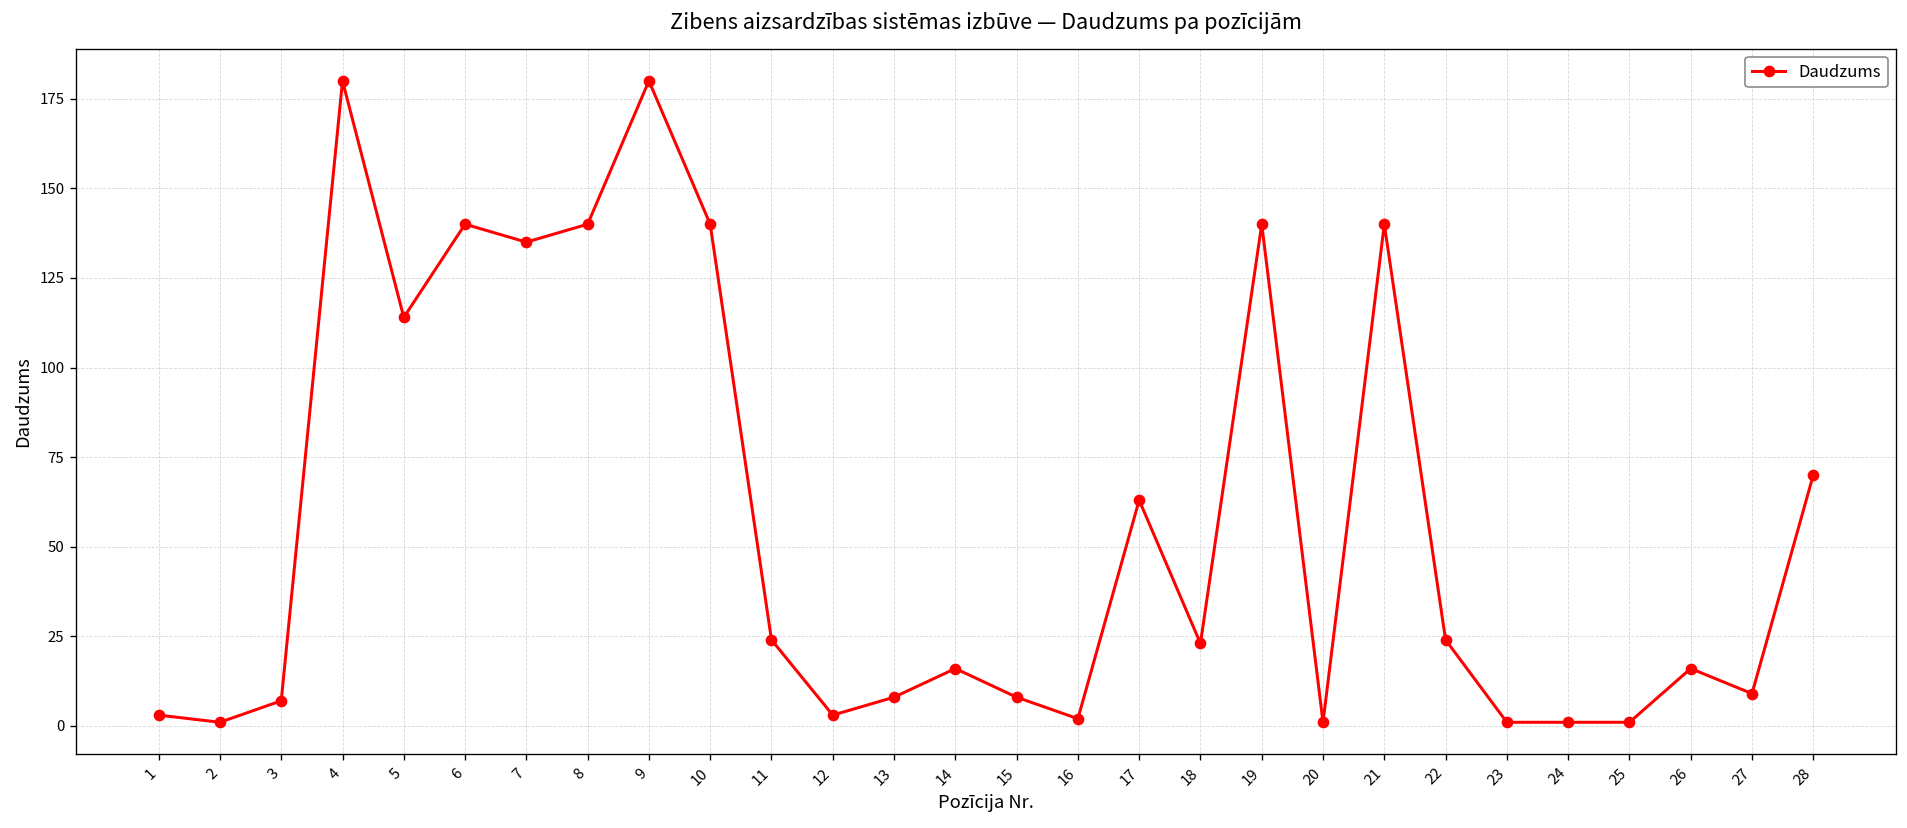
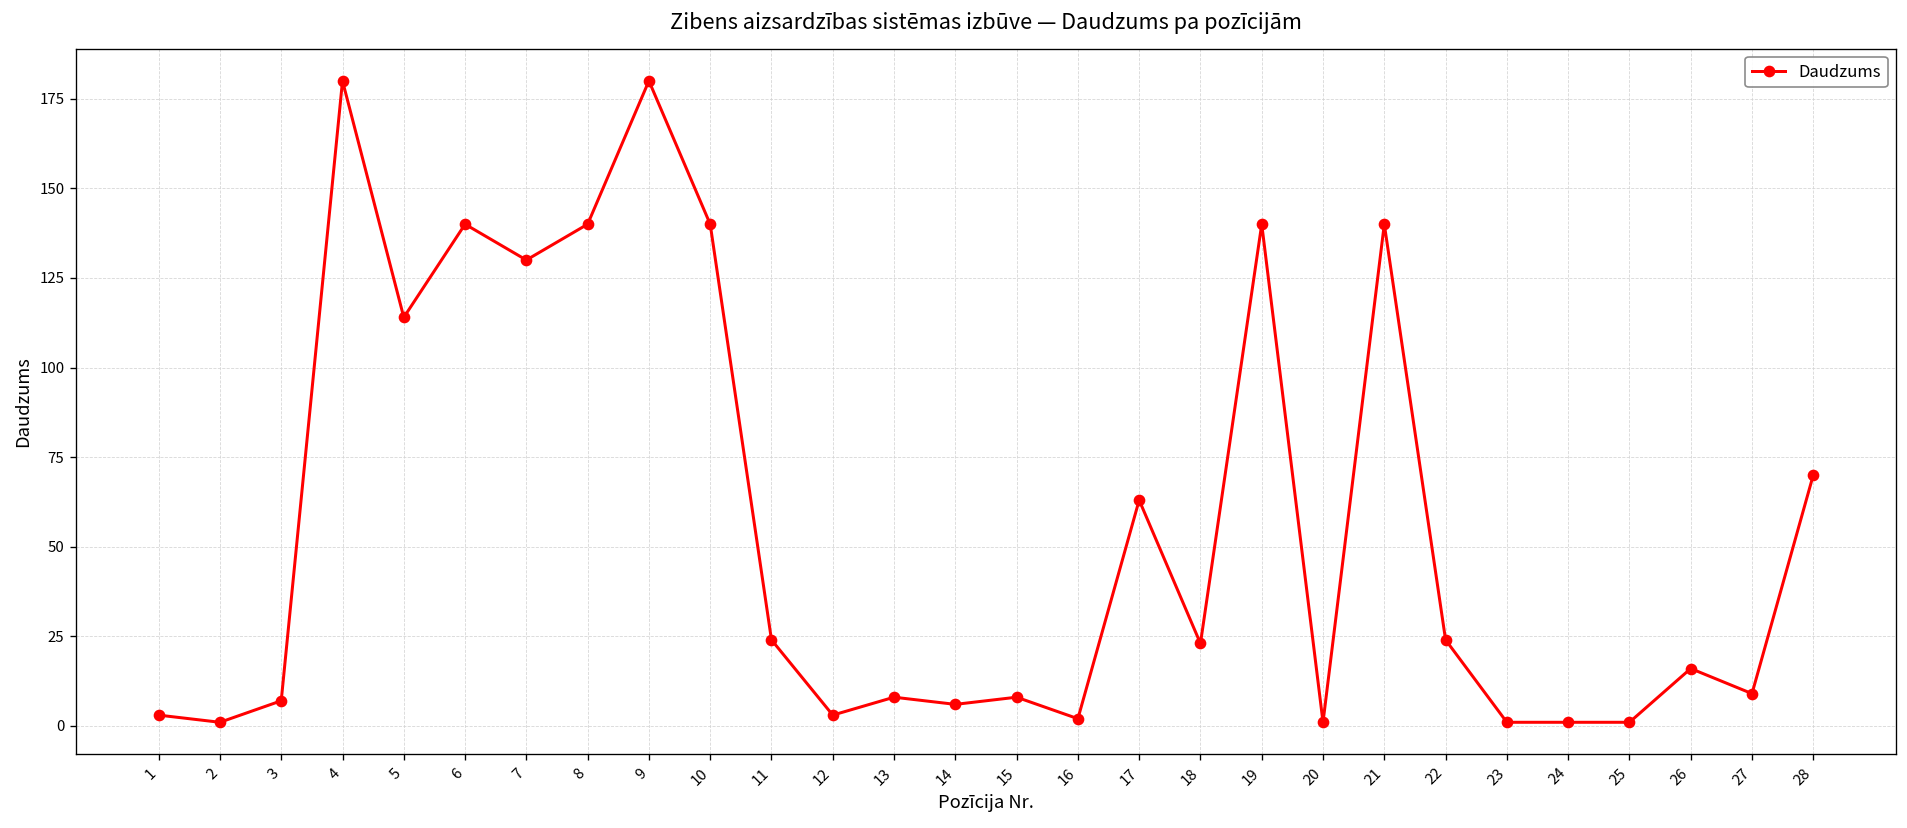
7: 135 -> 130
14: 16 -> 6
